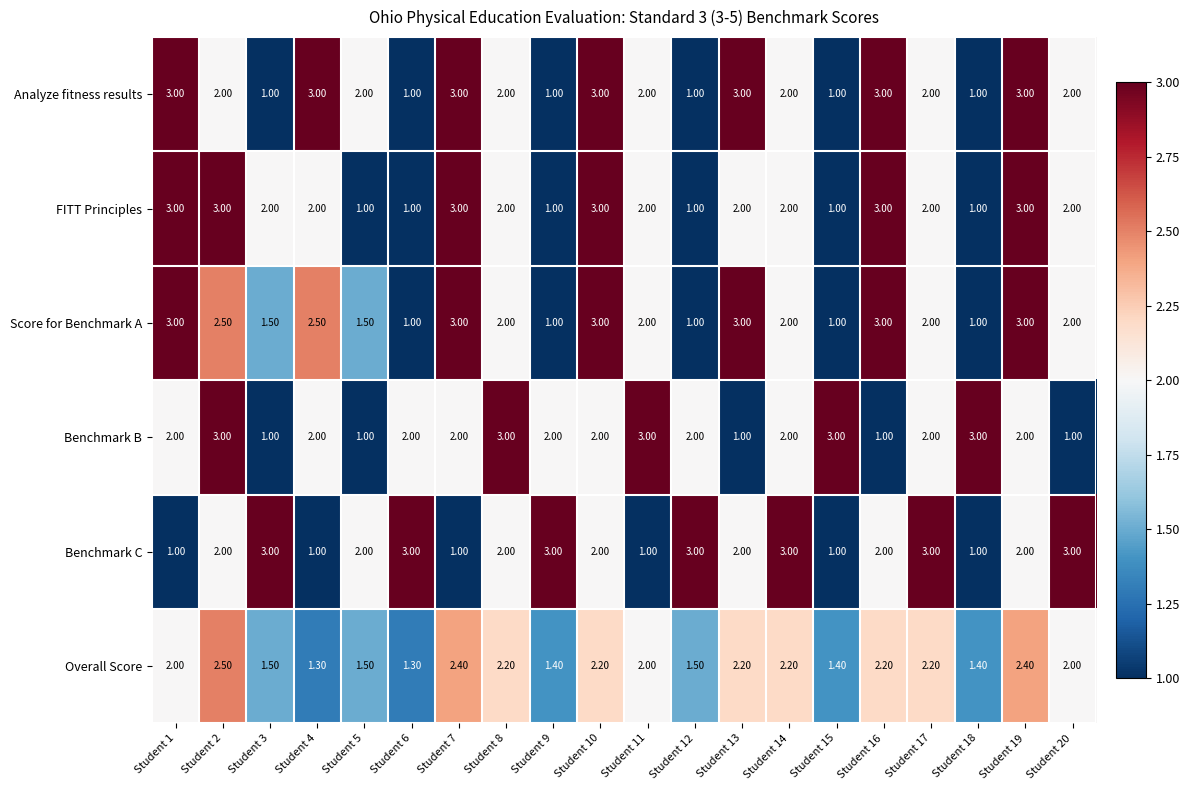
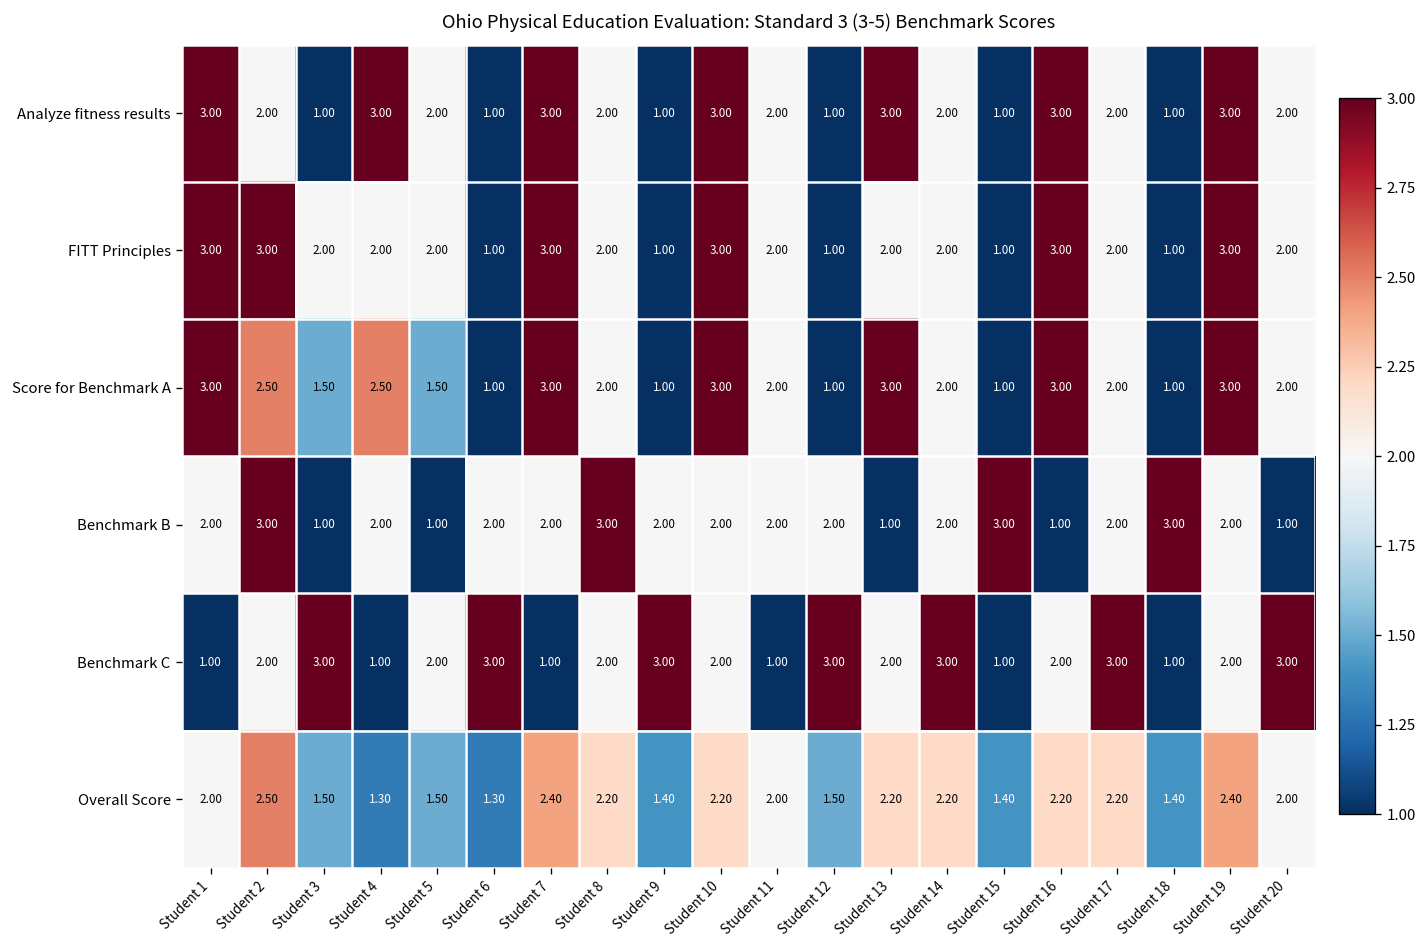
FITT Principles, Student 5: 1.00 -> 2.00
Benchmark B, Student 11: 3.00 -> 2.00
